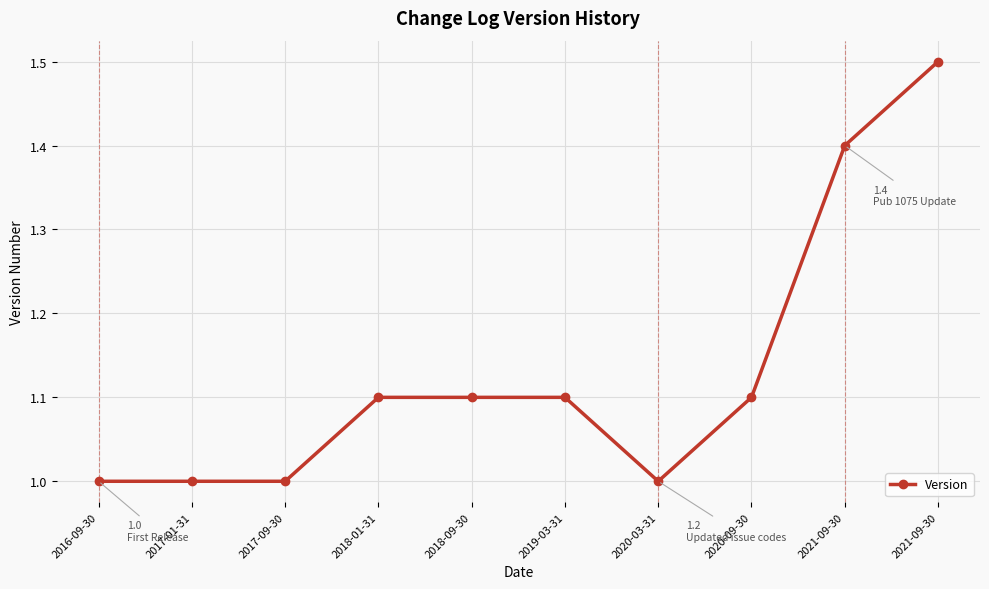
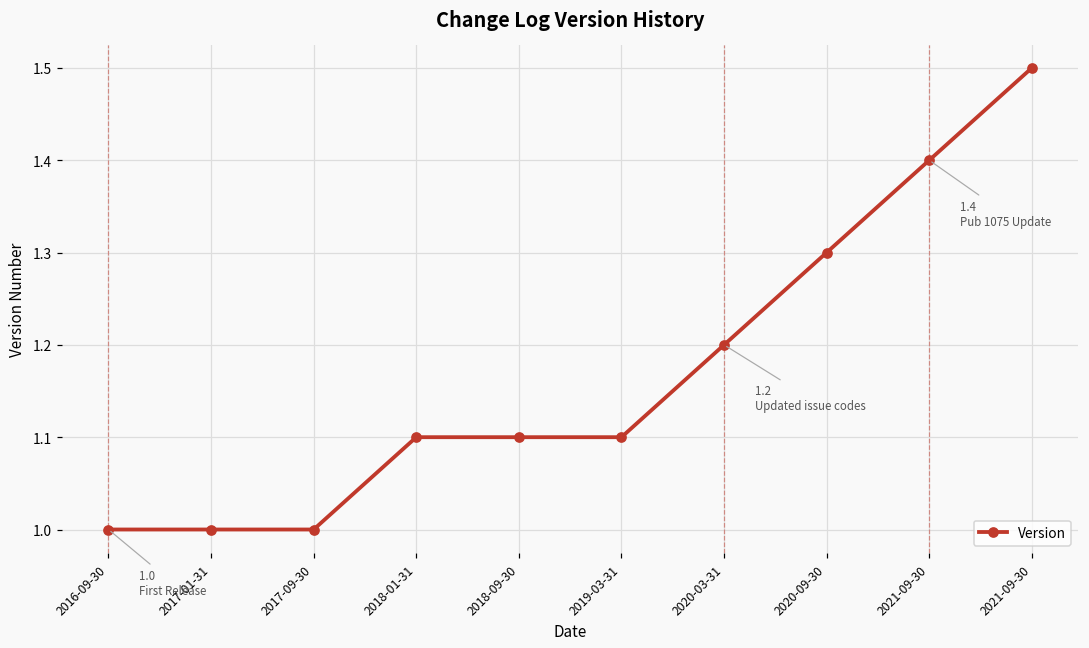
2020-03-31: 1.0 -> 1.2
2020-09-30: 1.1 -> 1.3
